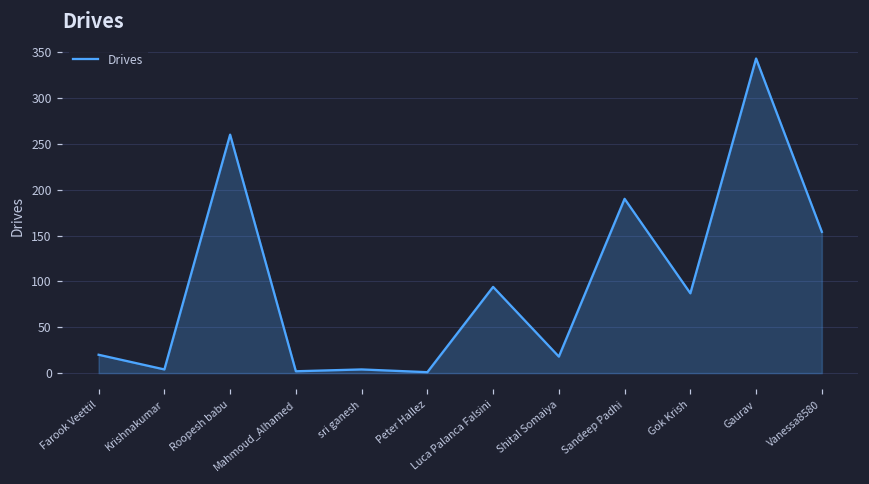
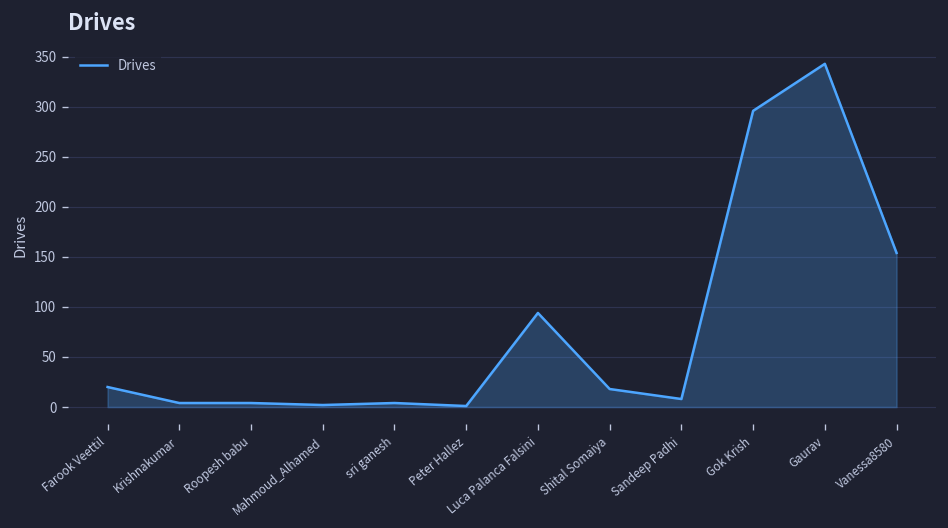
Roopesh babu: 260 -> 0
Sandeep Padhi: 190 -> 10
Gok Krish: 90 -> 300
